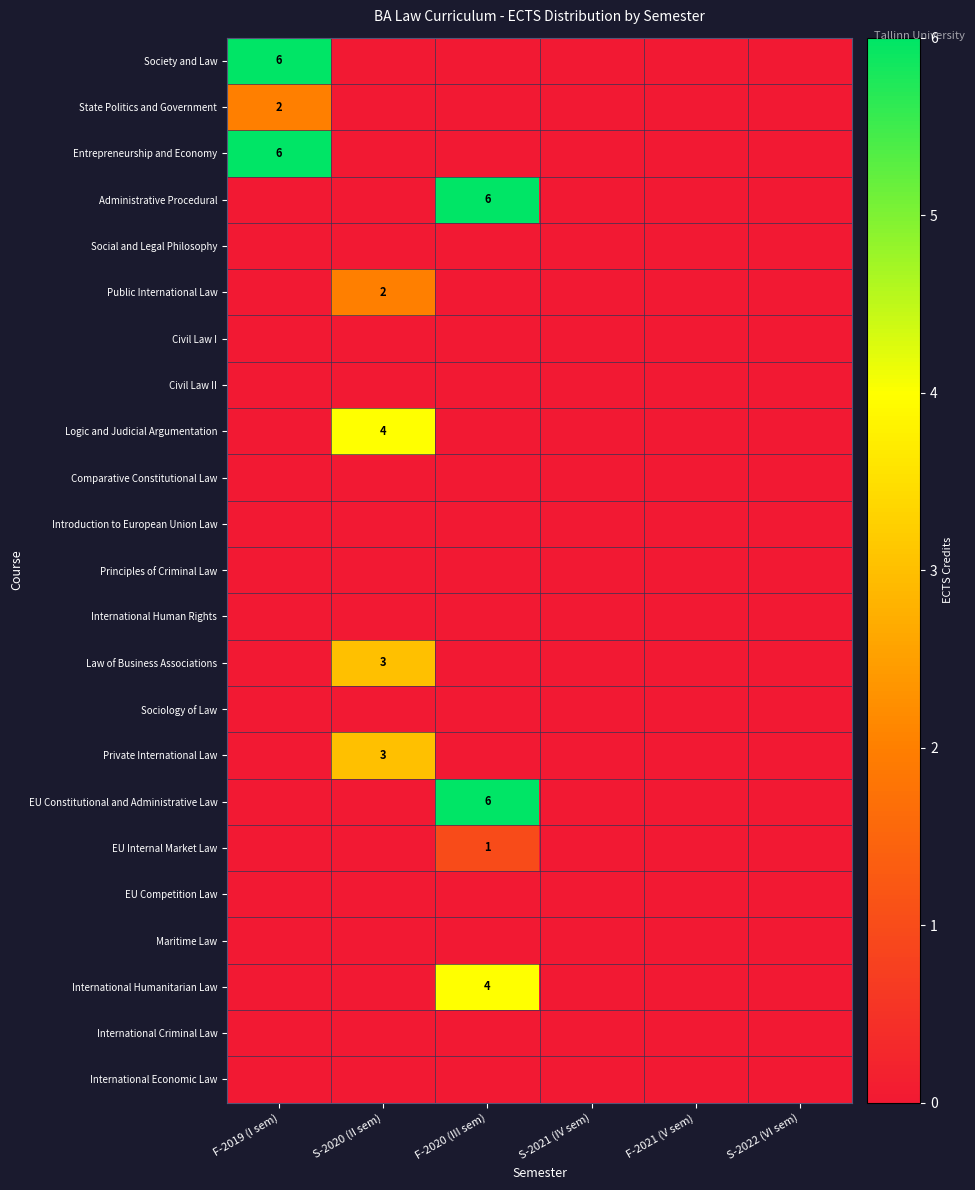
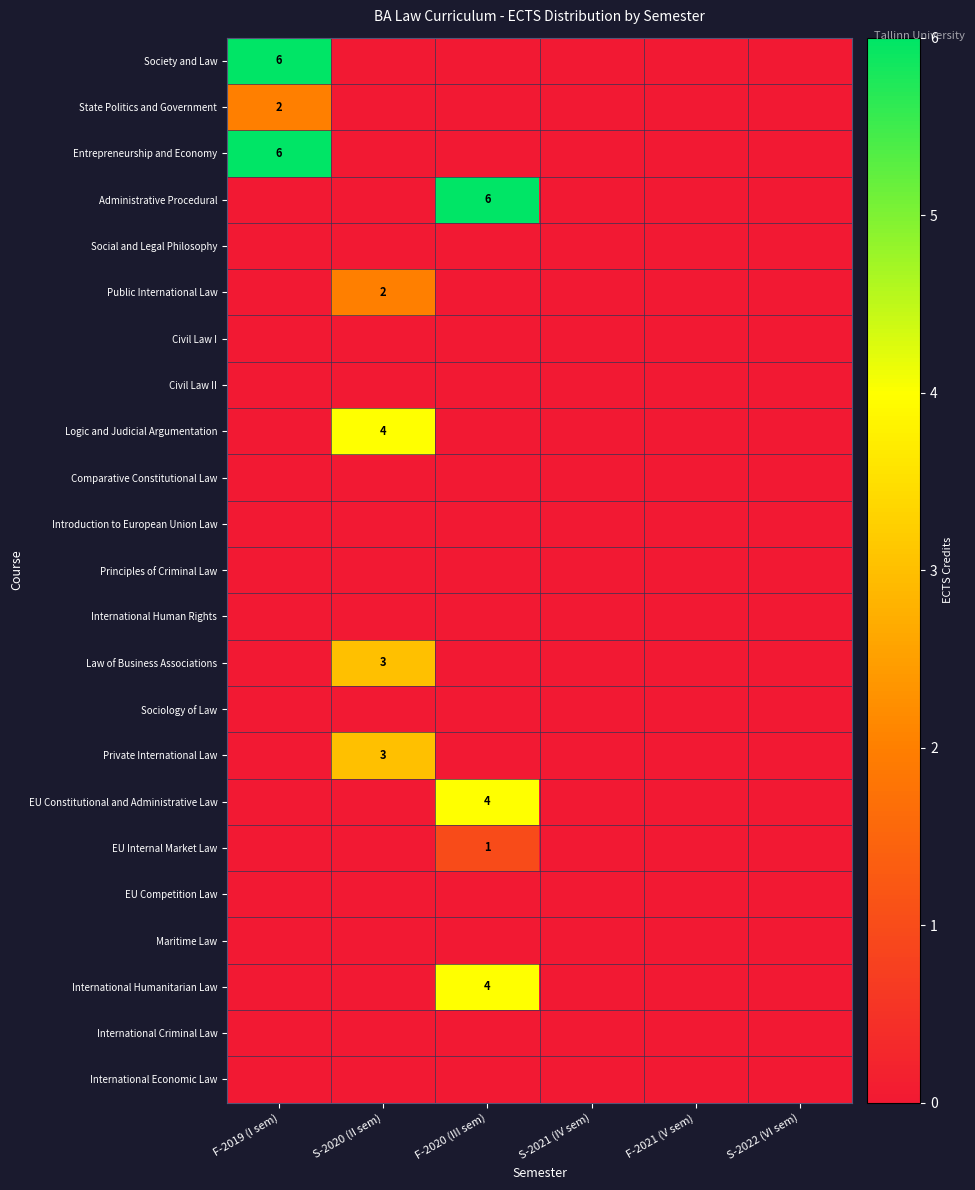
EU Constitutional and Administrative Law, F-2020 (III sem): 6 -> 4
